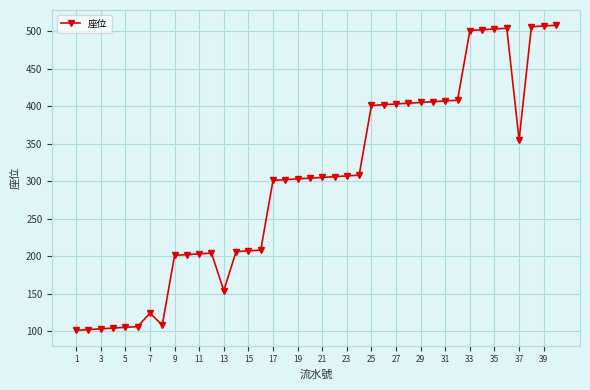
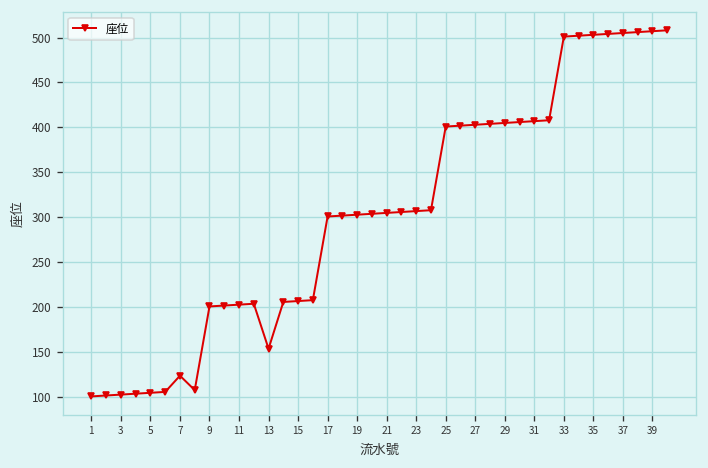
37: 360 -> 510
